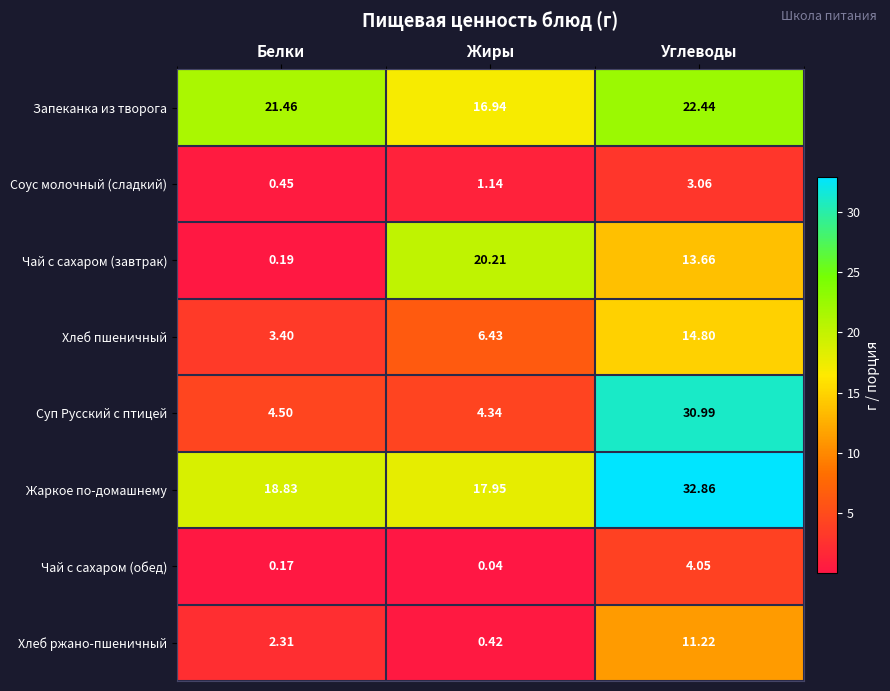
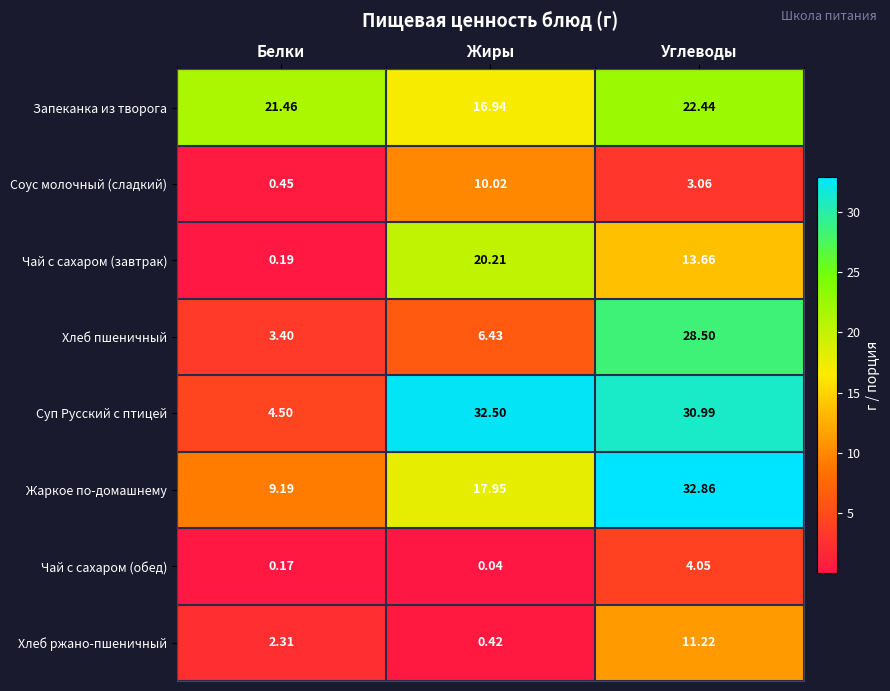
Соус молочный (сладкий), Жиры: 1.14 -> 10.02
Хлеб пшеничный, Углеводы: 14.80 -> 28.50
Суп Русский с птицей, Жиры: 4.34 -> 32.50
Жаркое по-домашнему, Белки: 18.83 -> 9.19
